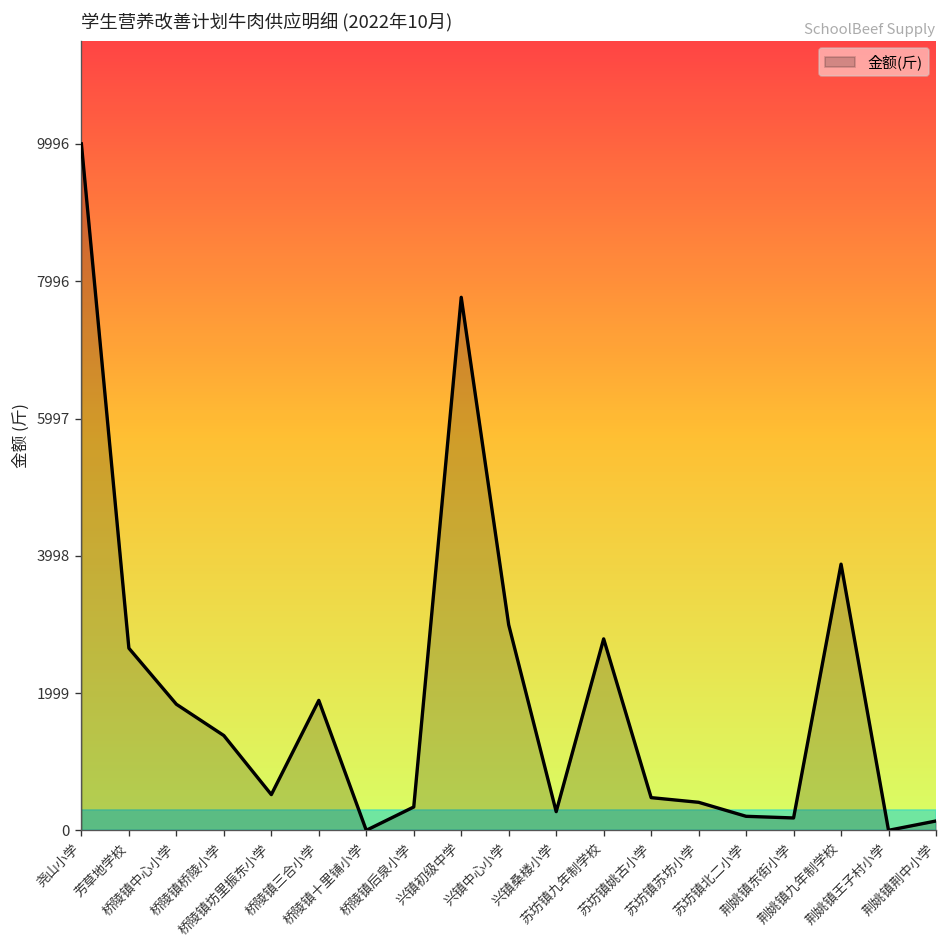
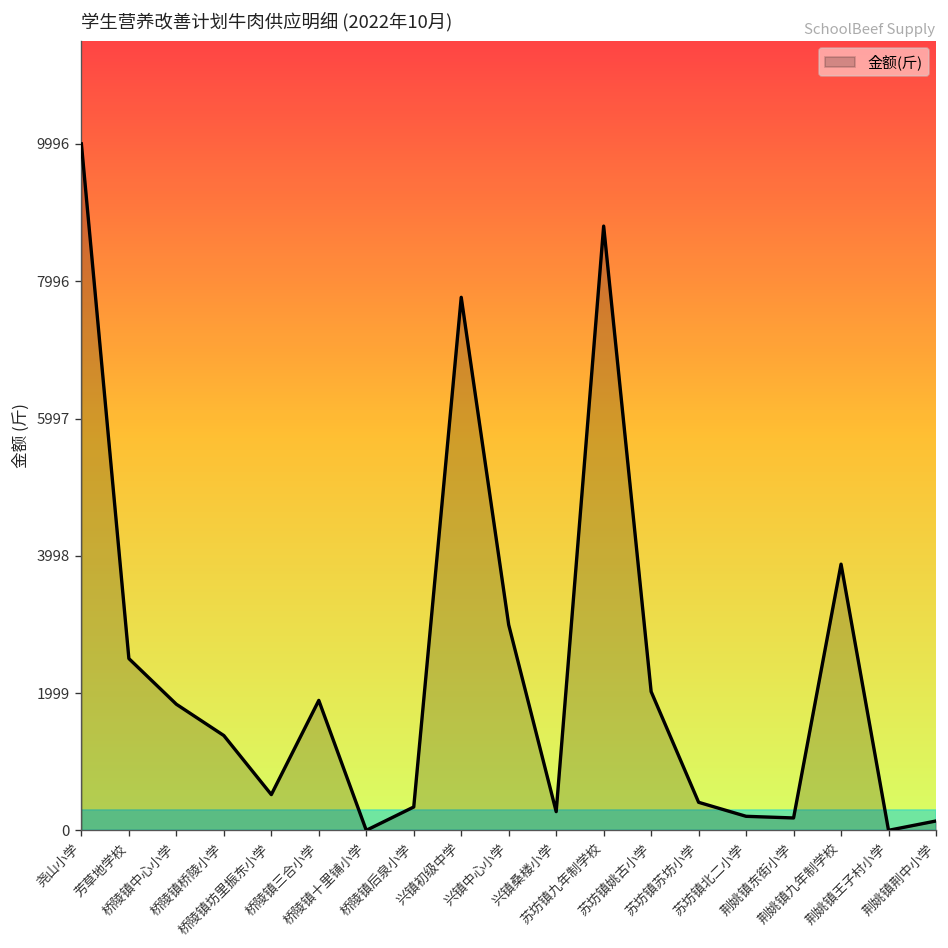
芳草地学校: 2700 -> 2500
苏坊镇九年制学校: 2800 -> 8800
苏坊镇姚古小学: 500 -> 2000
